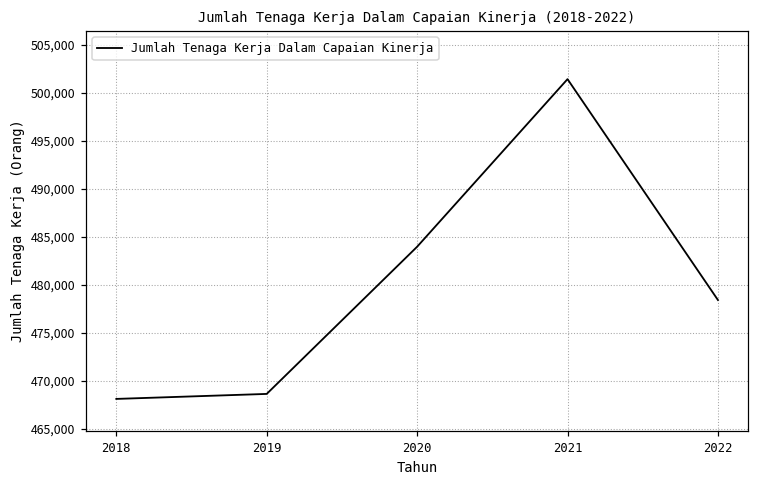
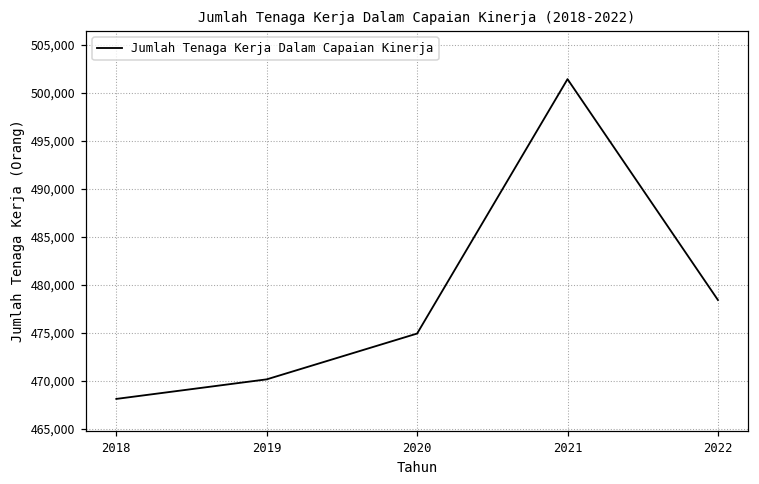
2019: 469,000 -> 470,000
2020: 484,000 -> 475,000
